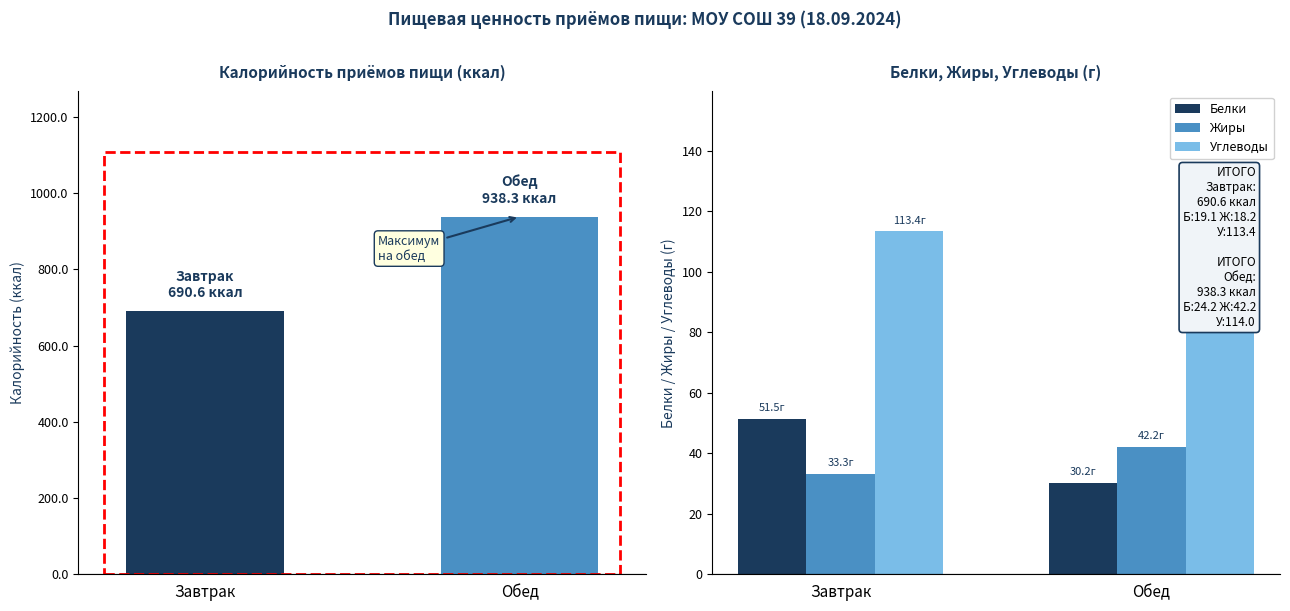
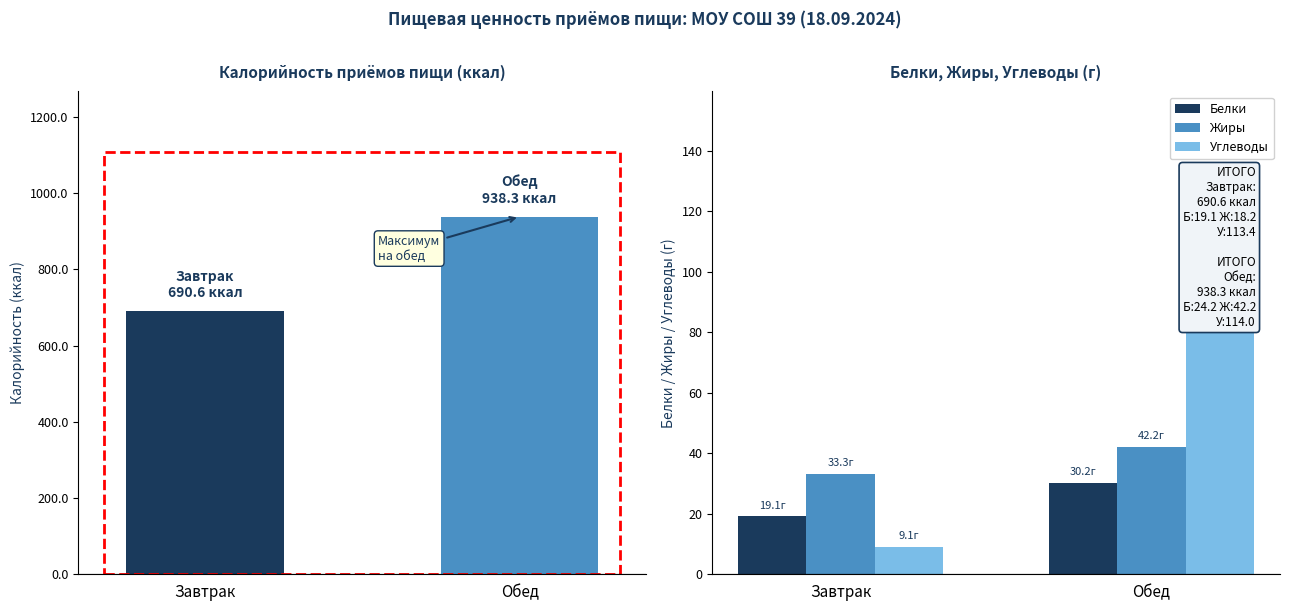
Белки, Жиры, Углеводы (г), Белки, Завтрак: 51.5г -> 19.1г
Белки, Жиры, Углеводы (г), Углеводы, Завтрак: 113.4г -> 9.1г
